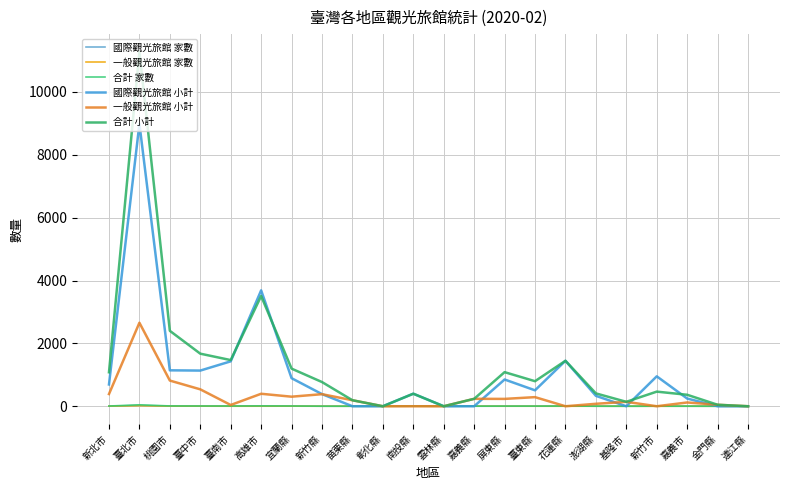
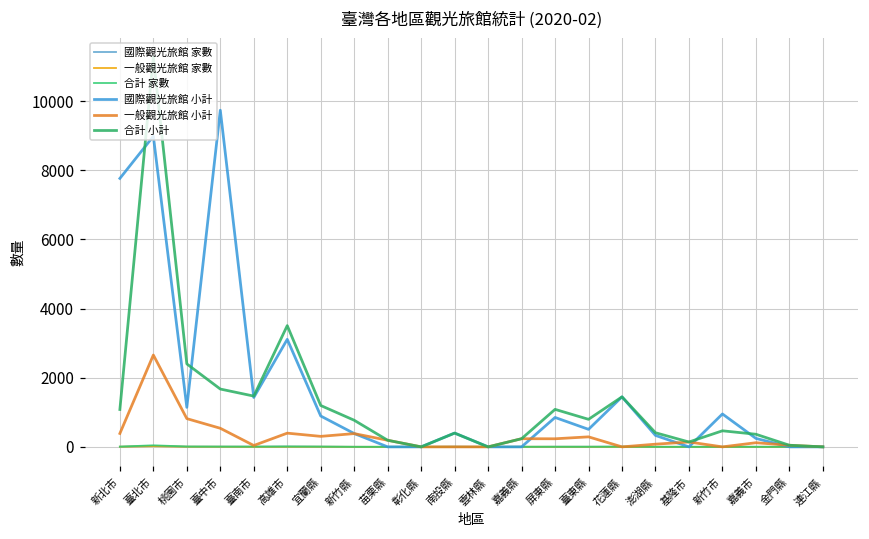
國際觀光旅館 小計, 新北市: 700 -> 7800
國際觀光旅館 小計, 臺中市: 1100 -> 9700
國際觀光旅館 小計, 高雄市: 3700 -> 3100
